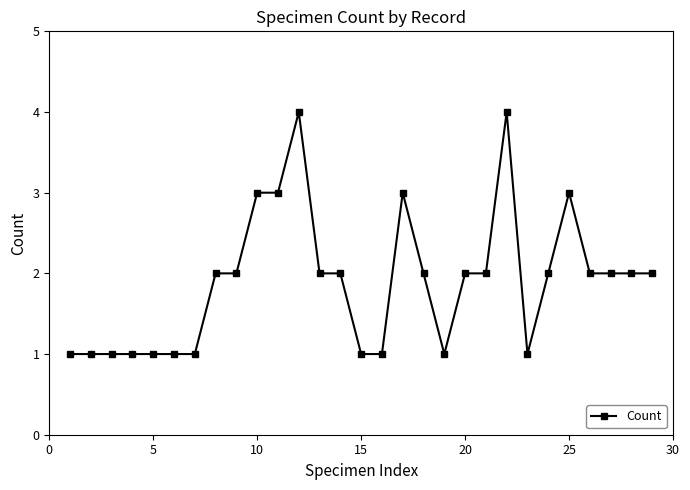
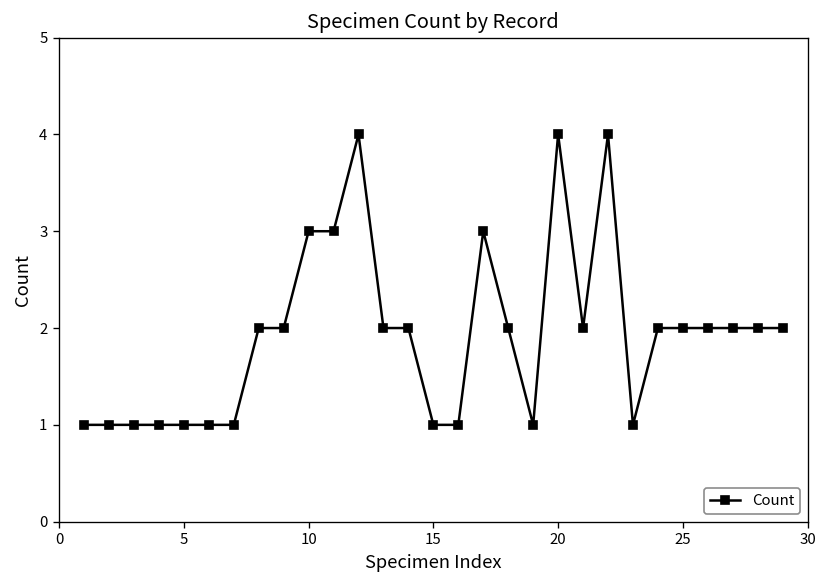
20: 2 -> 4
25: 3 -> 2
